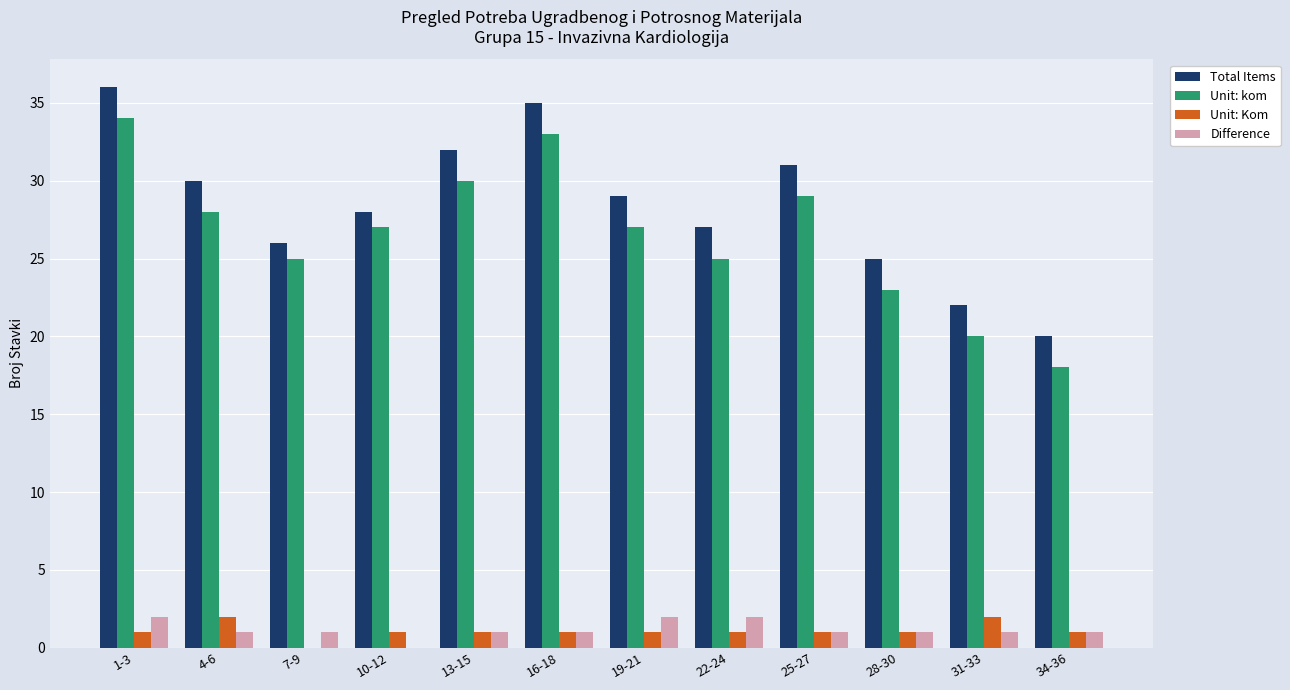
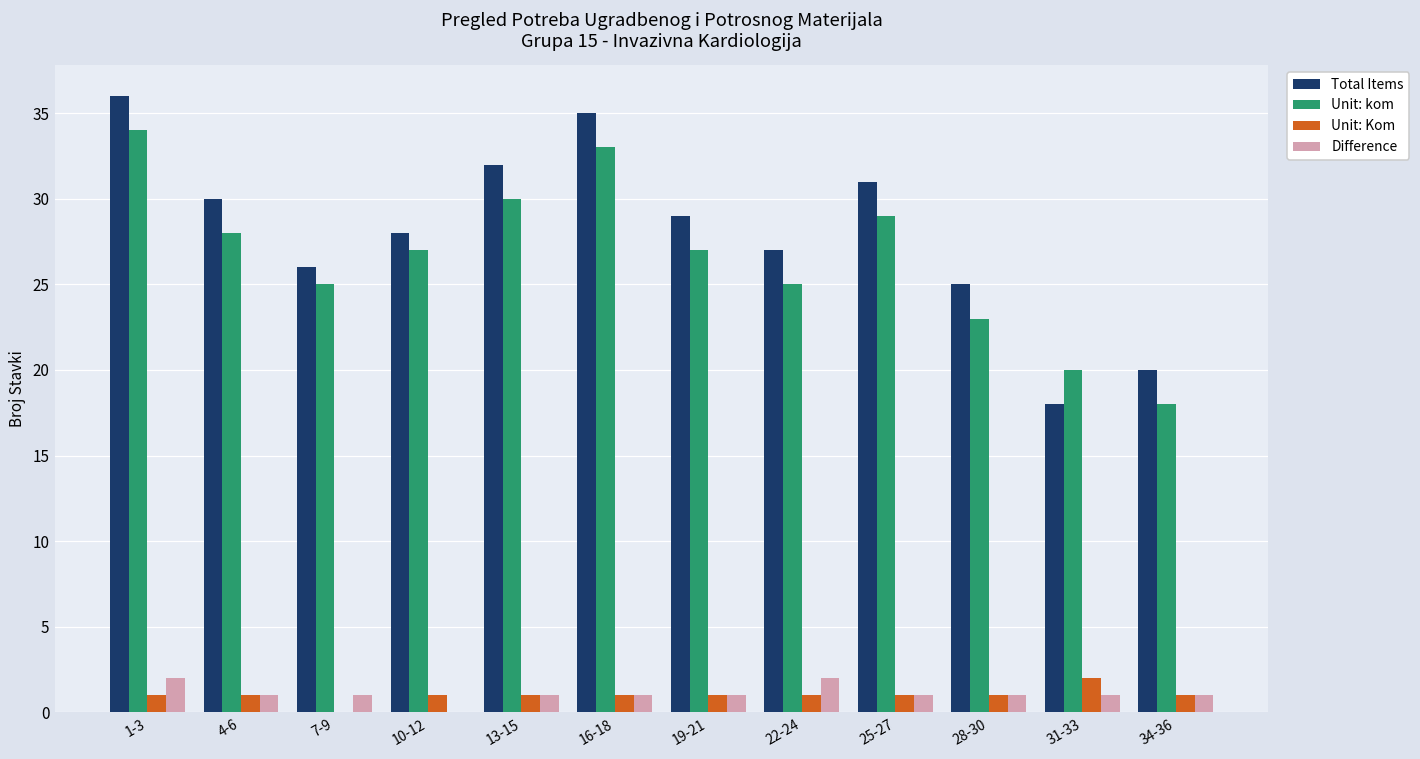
Unit: Kom, 4-6: 2 -> 1
Difference, 19-21: 2 -> 1
Total Items, 31-33: 22 -> 18
